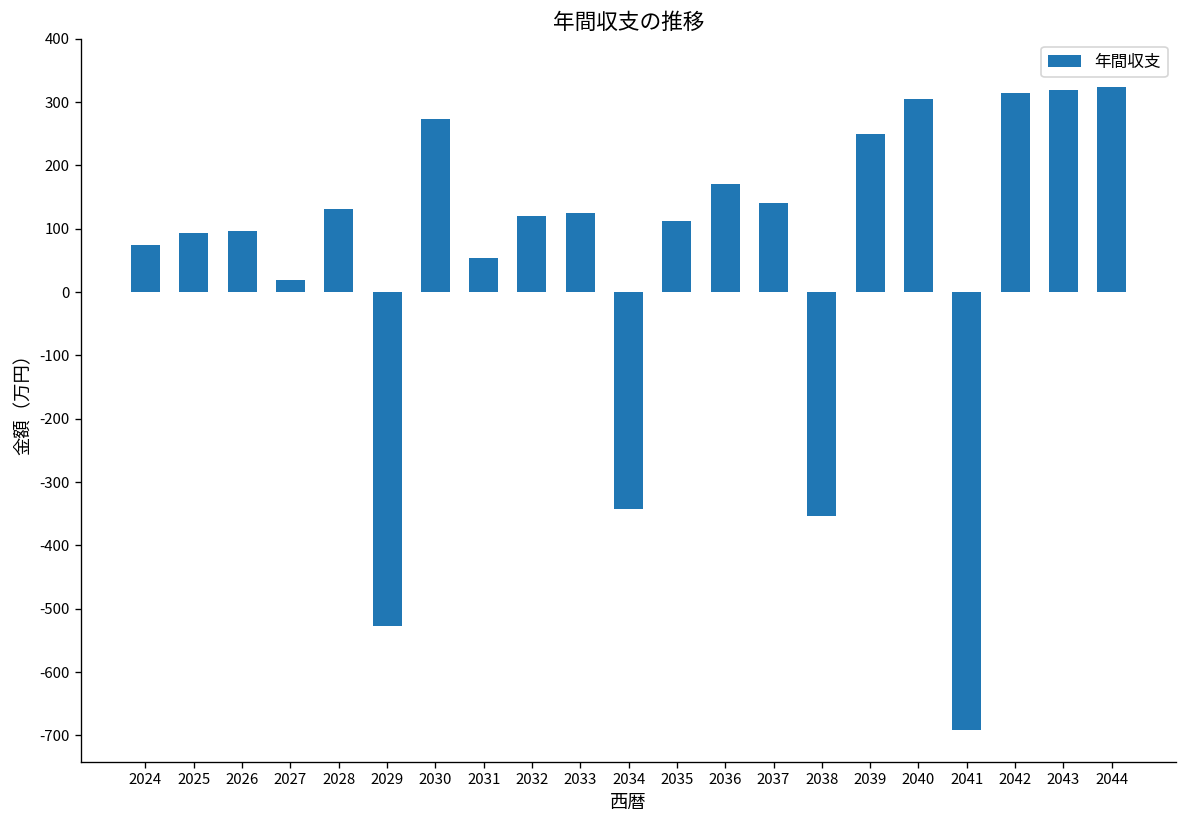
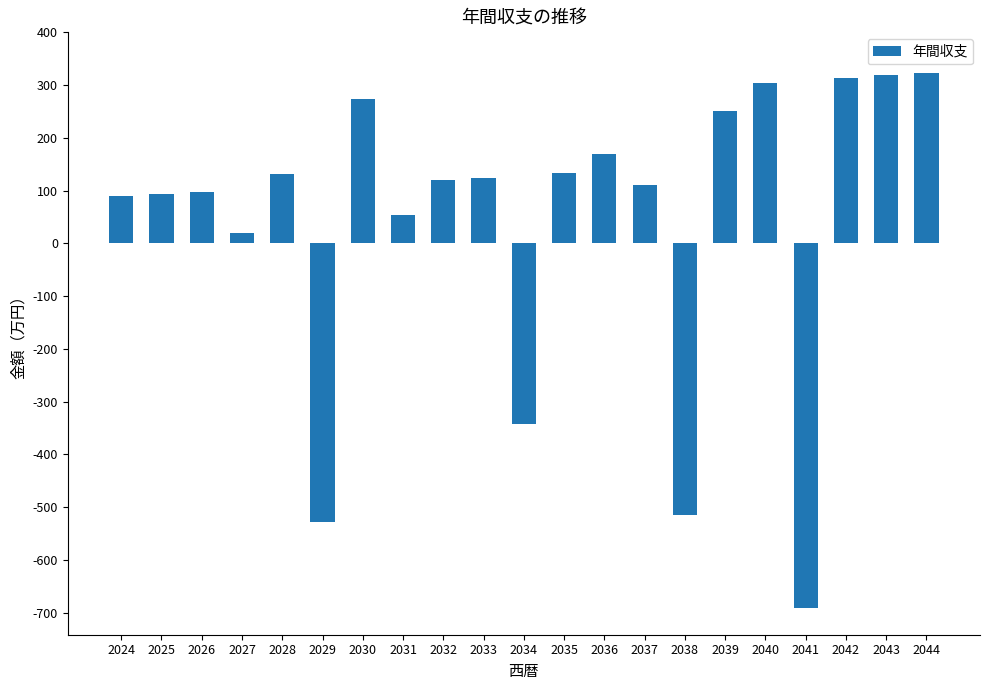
2024: 70 -> 90
2035: 110 -> 130
2037: 140 -> 110
2038: -350 -> -510
